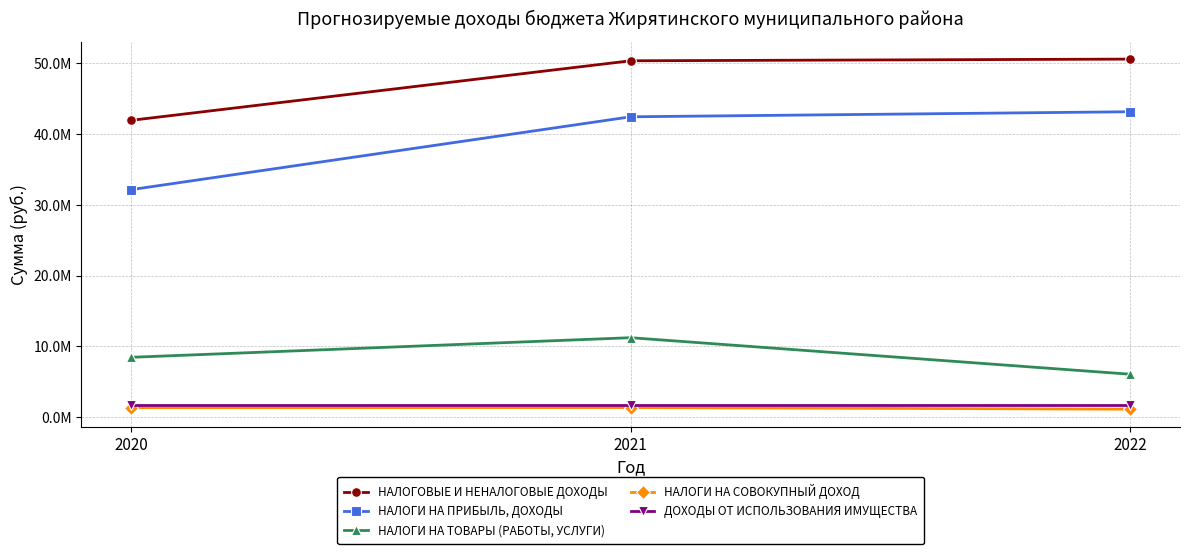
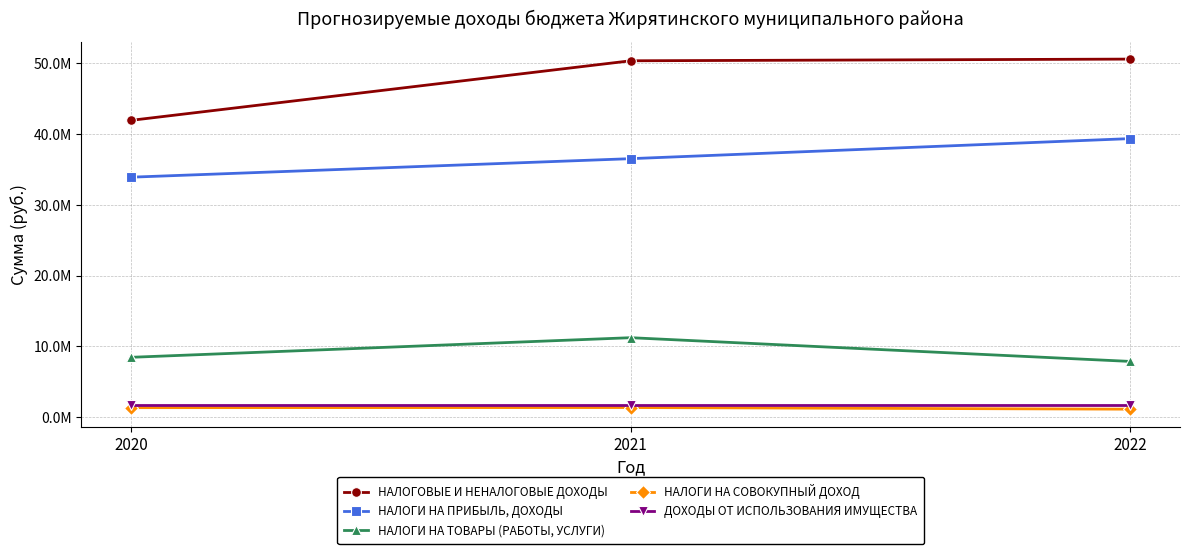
НАЛОГИ НА ПРИБЫЛЬ, ДОХОДЫ, 2020: 32000000 -> 34000000
НАЛОГИ НА ПРИБЫЛЬ, ДОХОДЫ, 2021: 42000000 -> 37000000
НАЛОГИ НА ПРИБЫЛЬ, ДОХОДЫ, 2022: 43000000 -> 39000000
НАЛОГИ НА ТОВАРЫ (РАБОТЫ, УСЛУГИ), 2022: 6000000 -> 8000000
